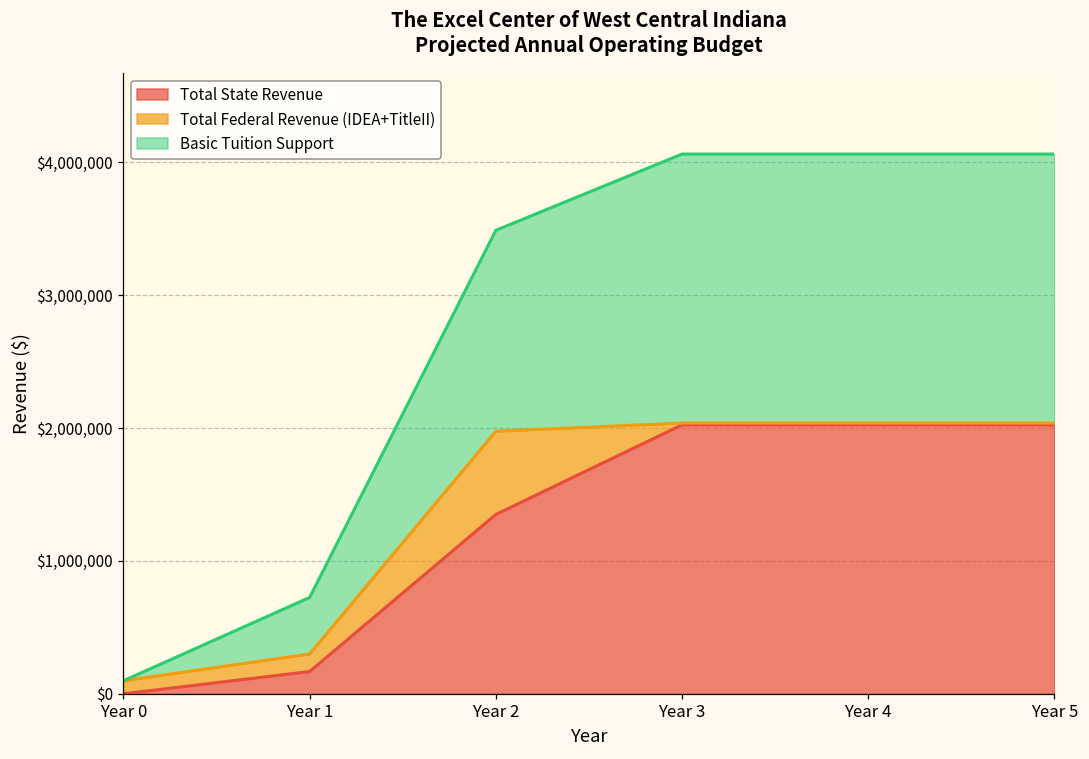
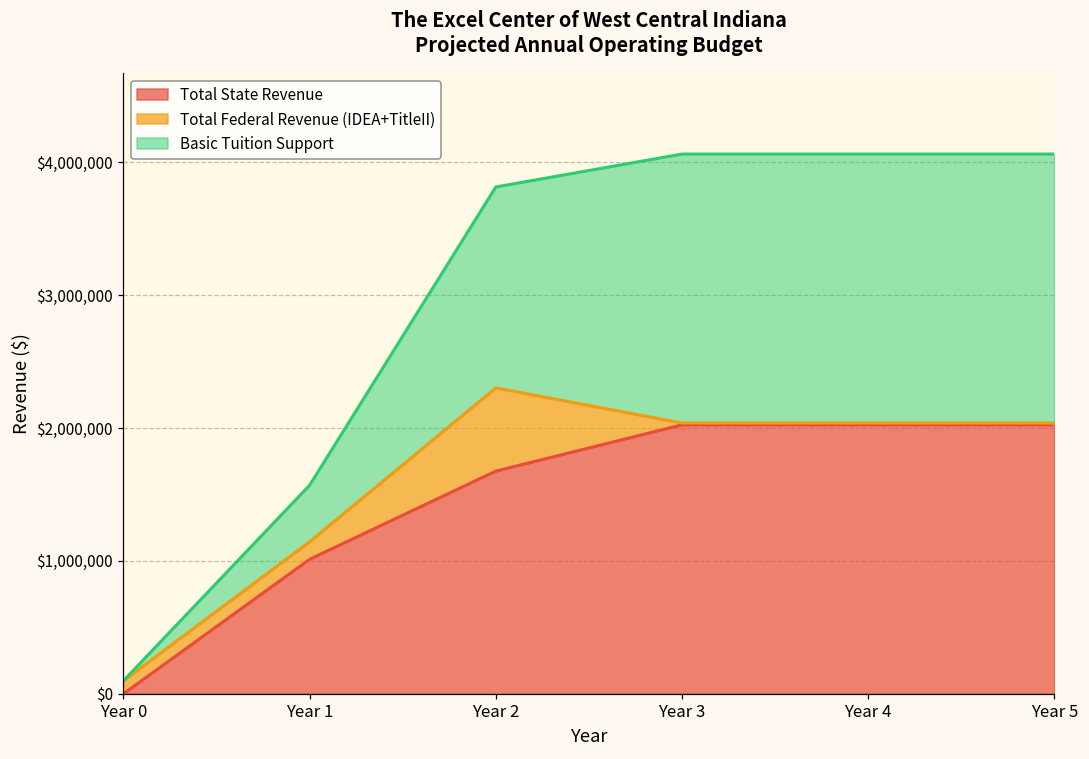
Total State Revenue, Year 1: $170,000 -> $1,010,000
Total State Revenue, Year 2: $1,350,000 -> $1,680,000
